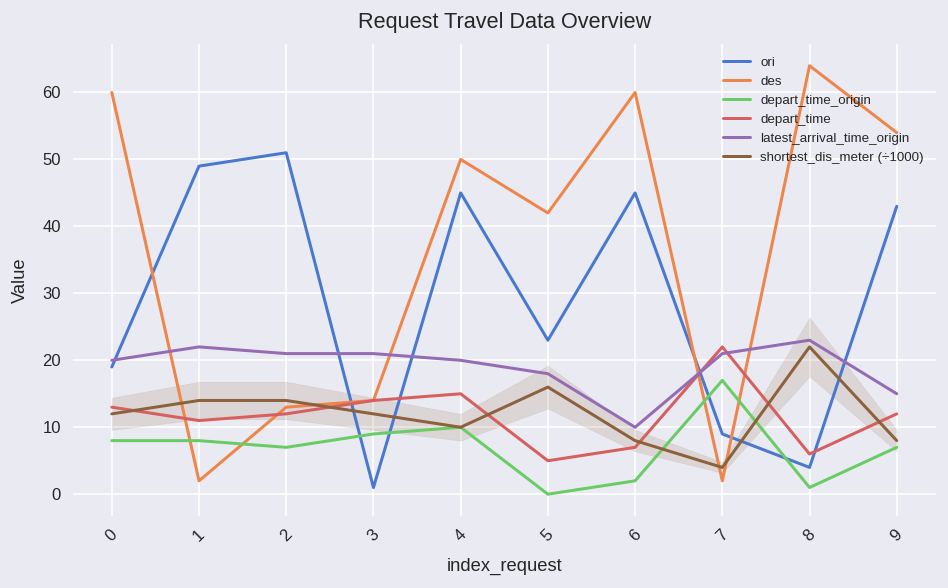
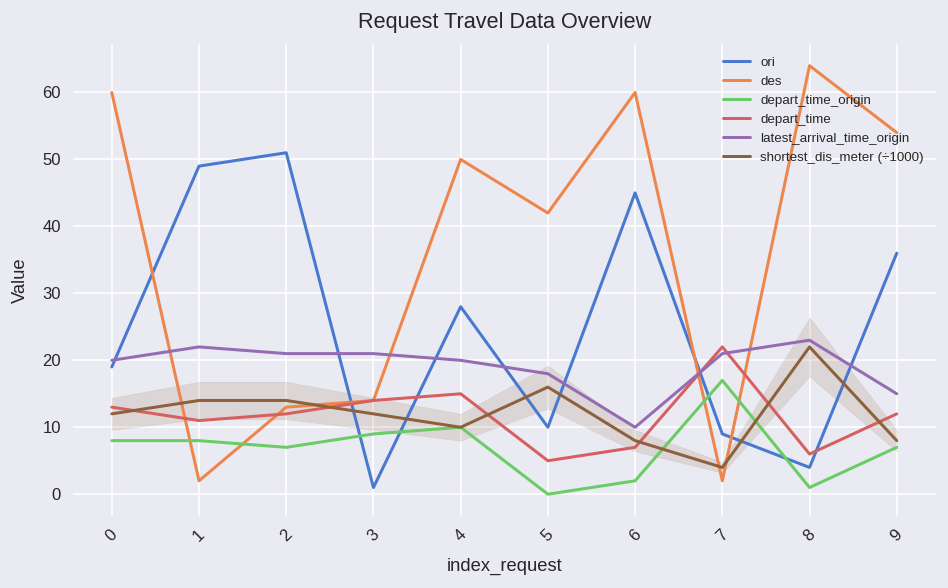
ori, 4: 45 -> 28
ori, 5: 23 -> 10
ori, 9: 43 -> 36
